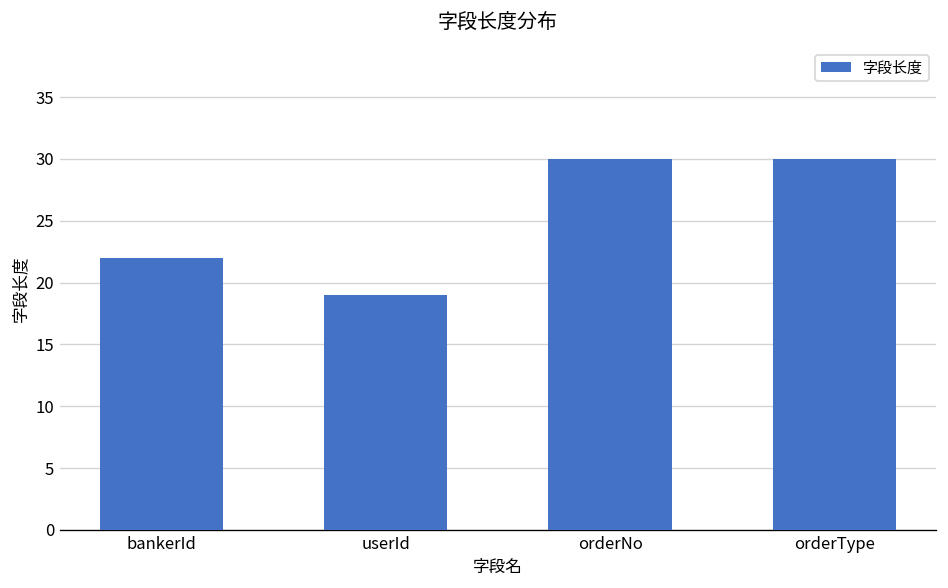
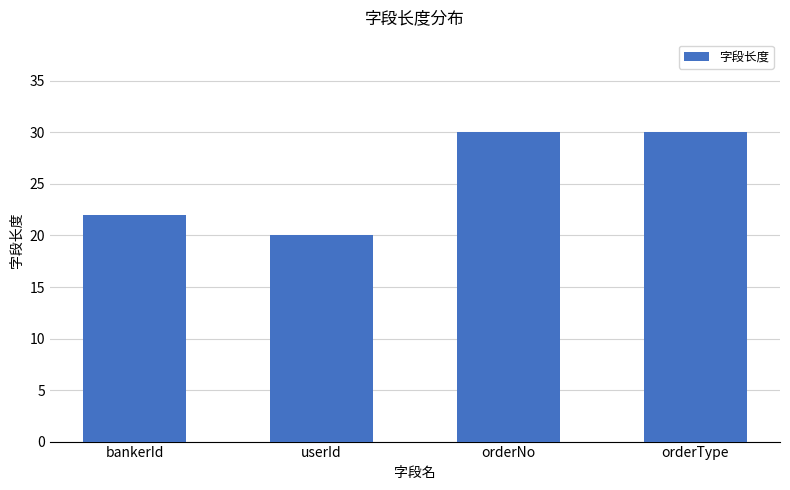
userId: 19 -> 20
